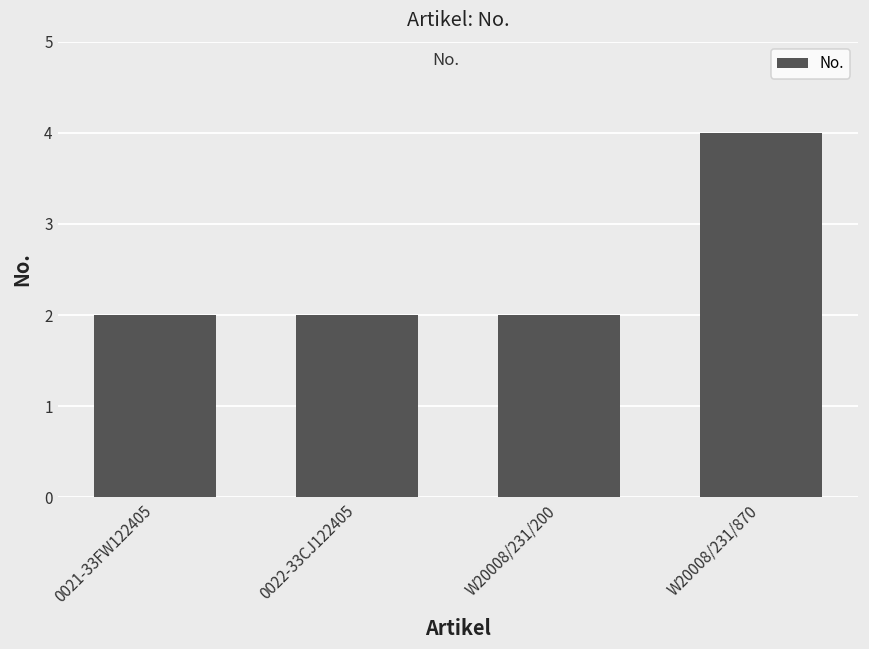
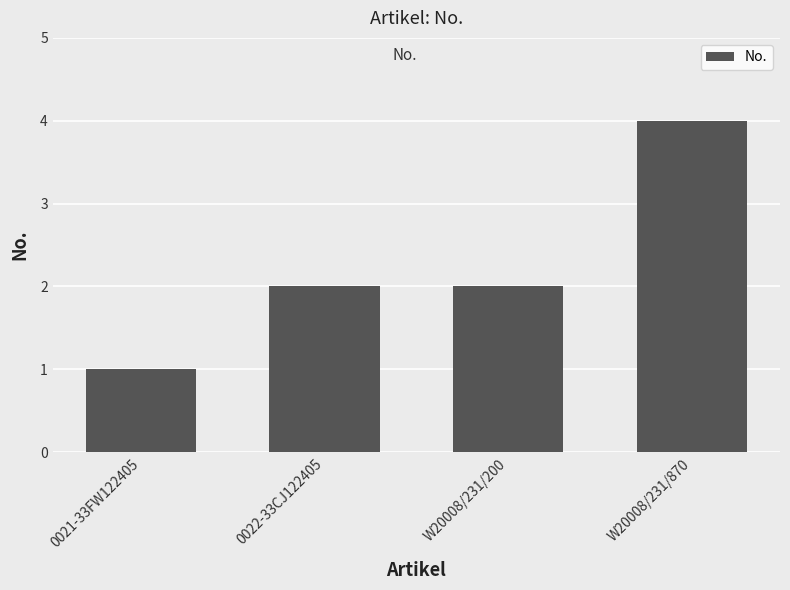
0021-33FW122405: 2 -> 1
